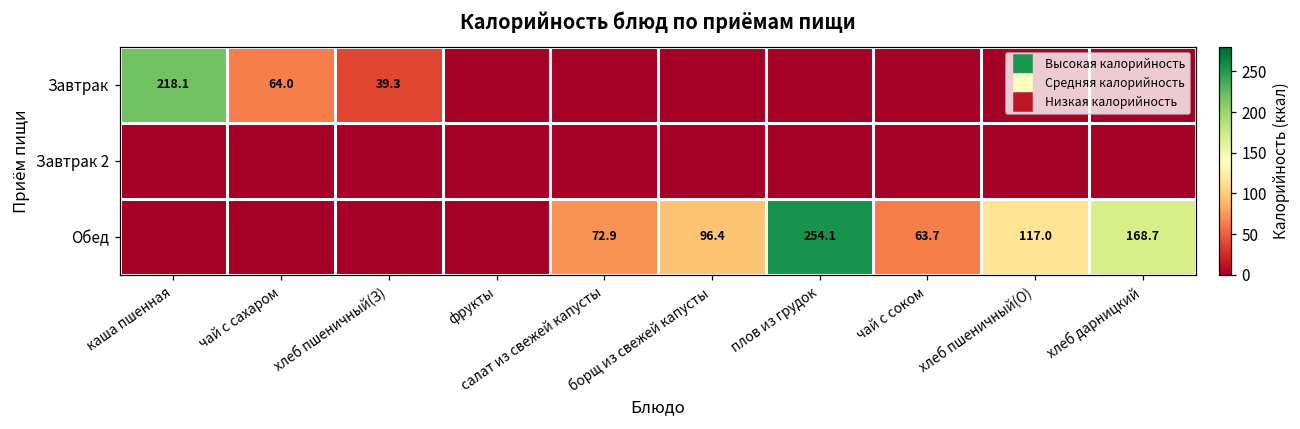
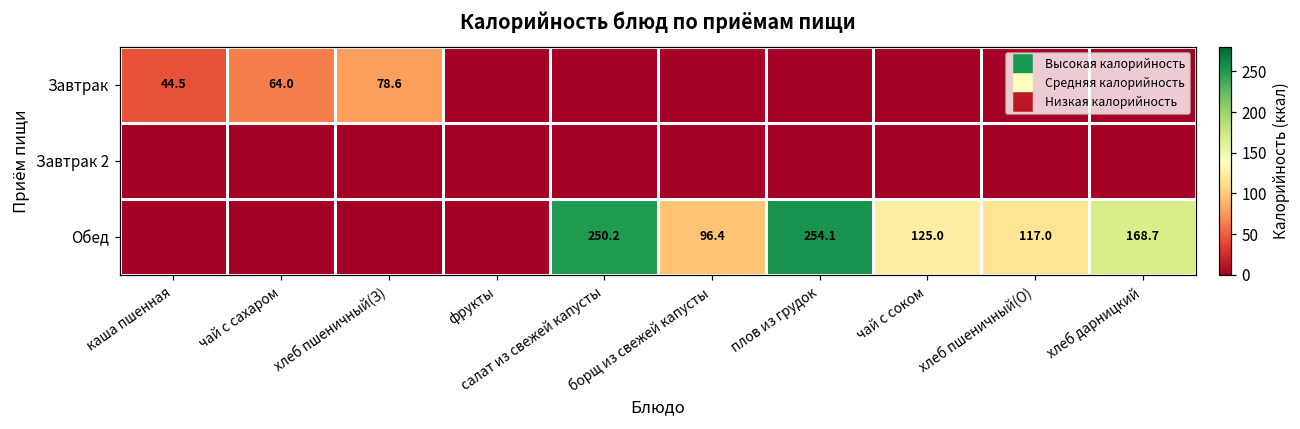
Завтрак, каша пшенная: 218.1 -> 44.5
Завтрак, хлеб пшеничный(З): 39.3 -> 78.6
Обед, салат из свежей капусты: 72.9 -> 250.2
Обед, чай с соком: 63.7 -> 125.0
